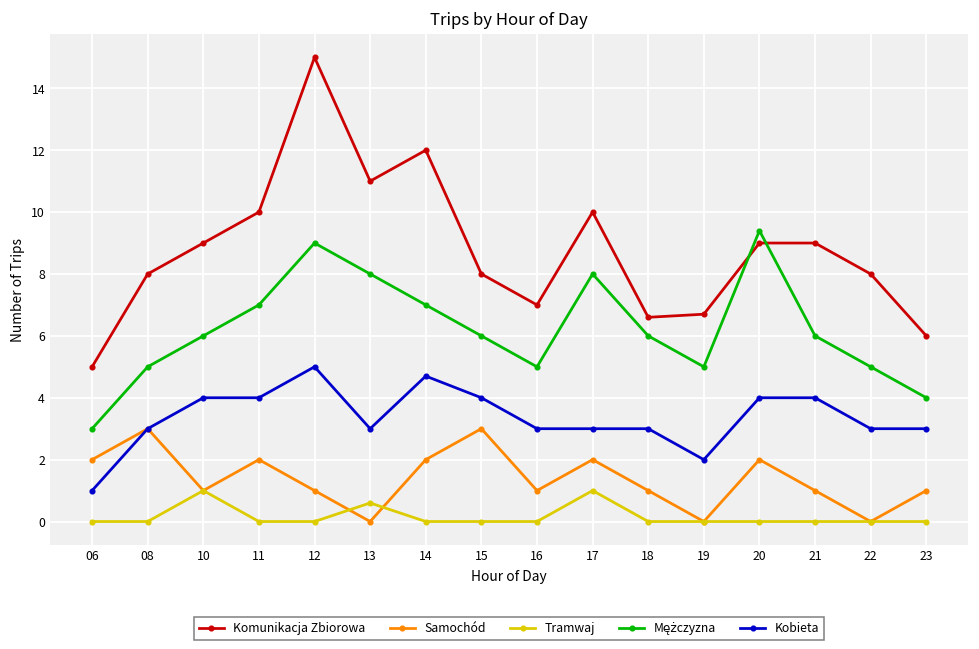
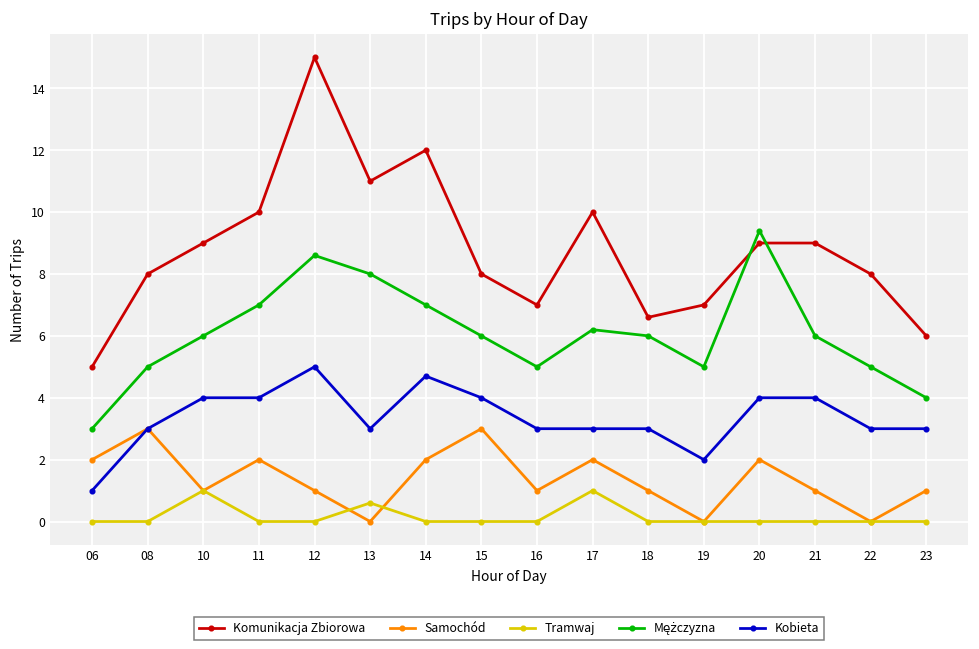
Mężczyzna, 12: 9.0 -> 8.6
Mężczyzna, 17: 8.0 -> 6.2
Komunikacja Zbiorowa, 19: 6.7 -> 7.0
